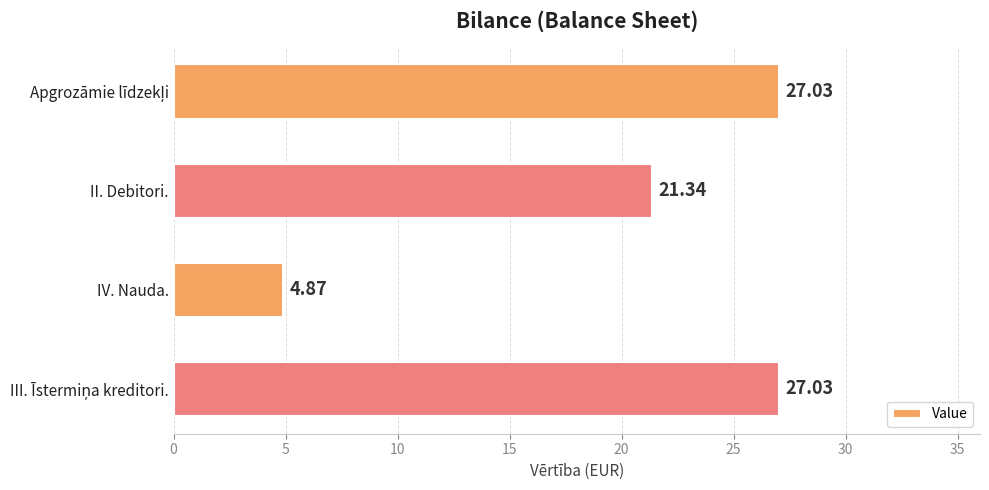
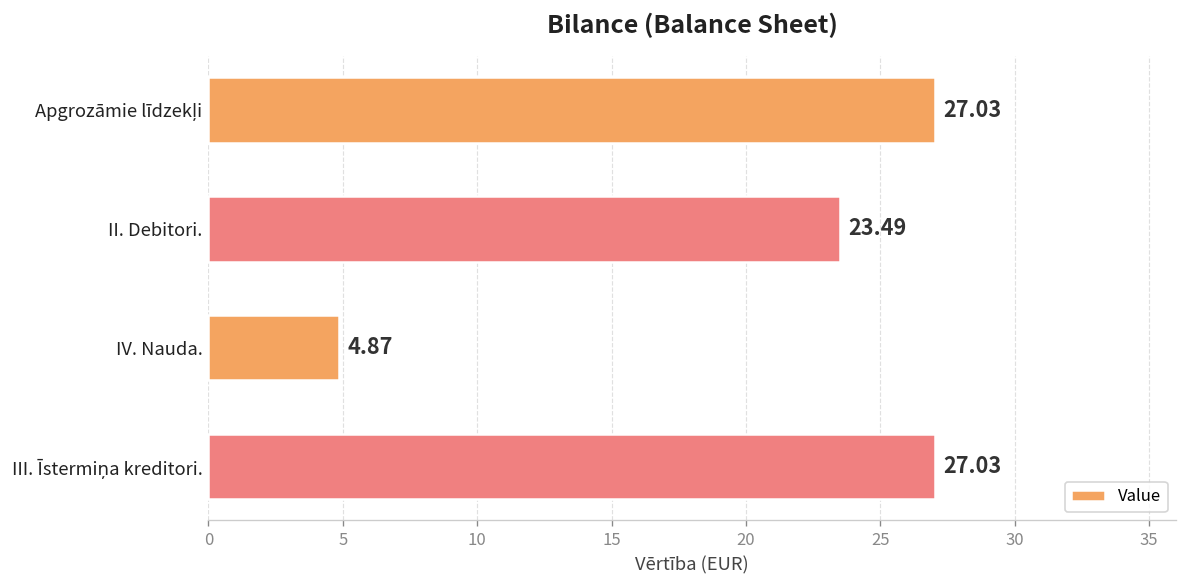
II. Debitori.: 21.34 -> 23.49
